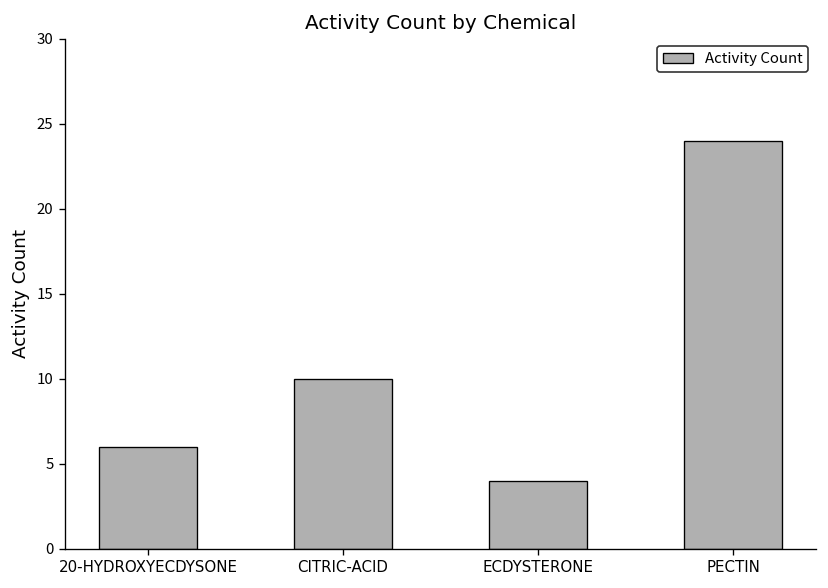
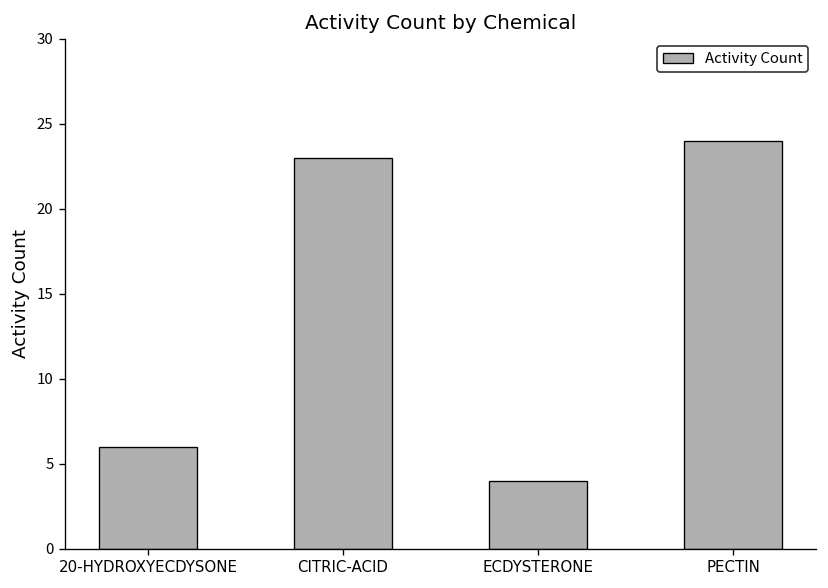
CITRIC-ACID: 10 -> 23
